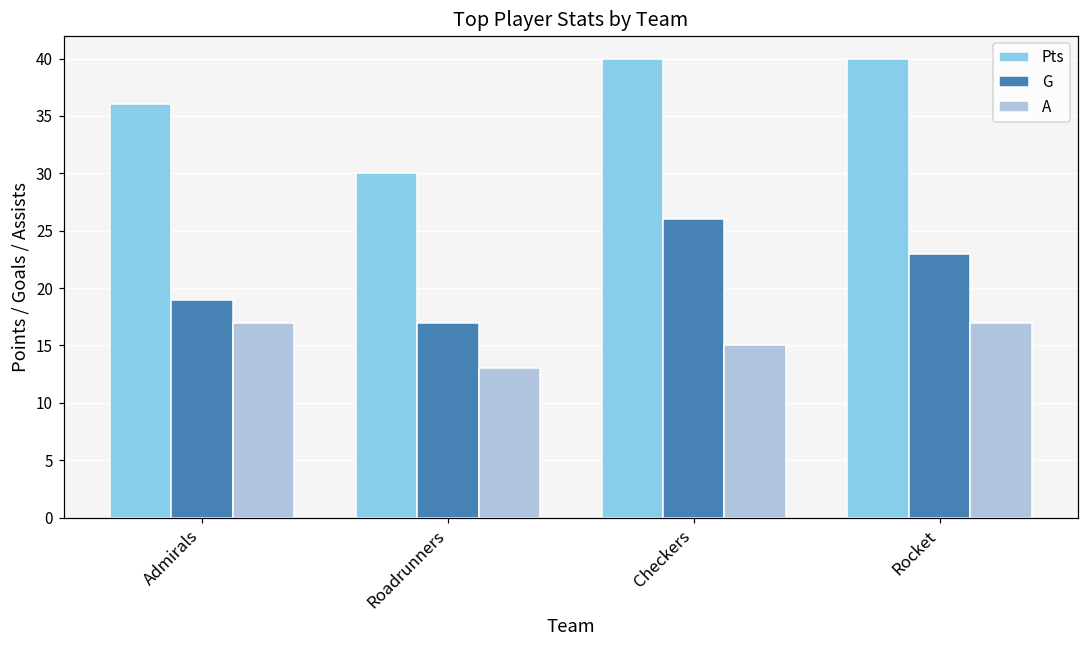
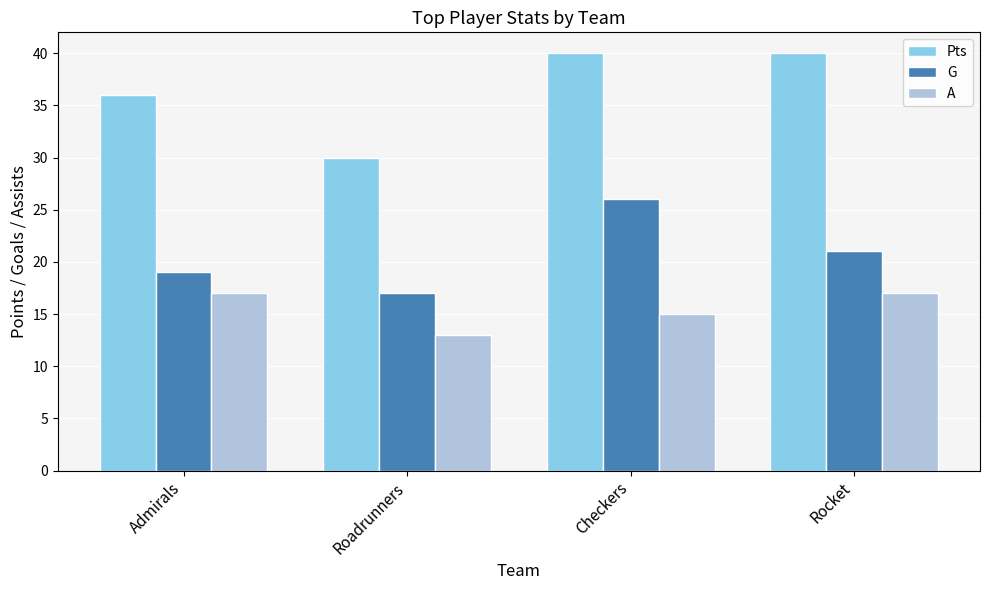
G, Rocket: 23 -> 21
